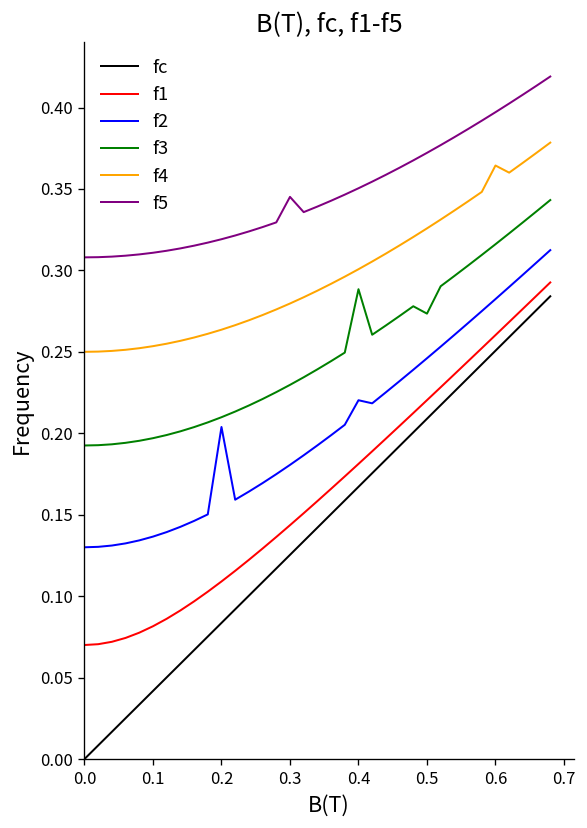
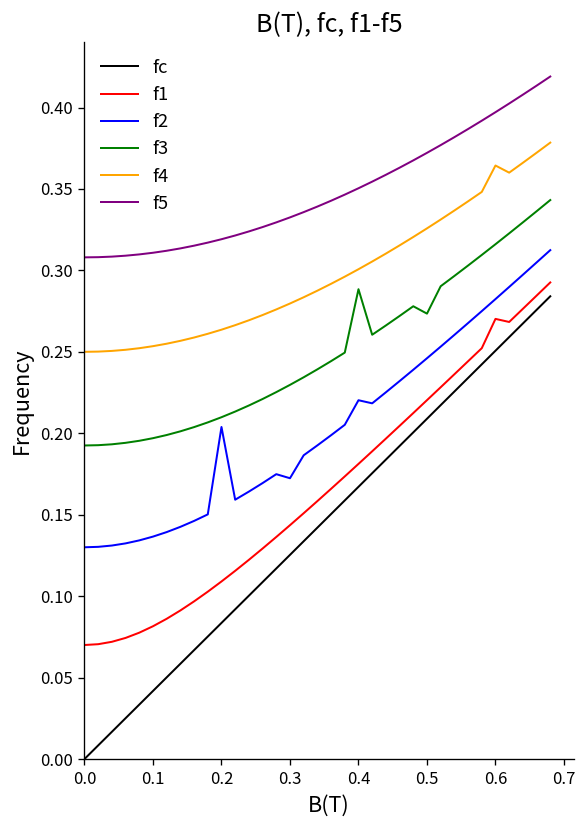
f2, 0.3: 0.181 -> 0.172
f5, 0.3: 0.345 -> 0.333
f1, 0.6: 0.260 -> 0.270
